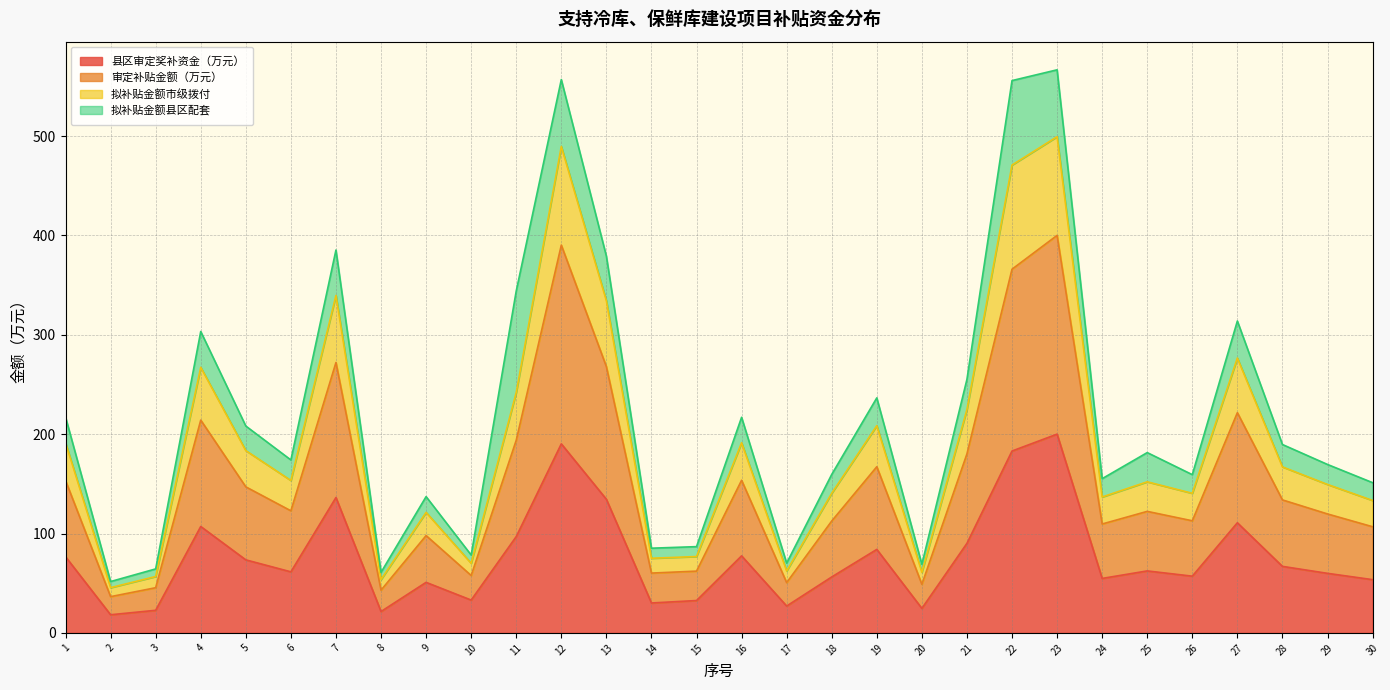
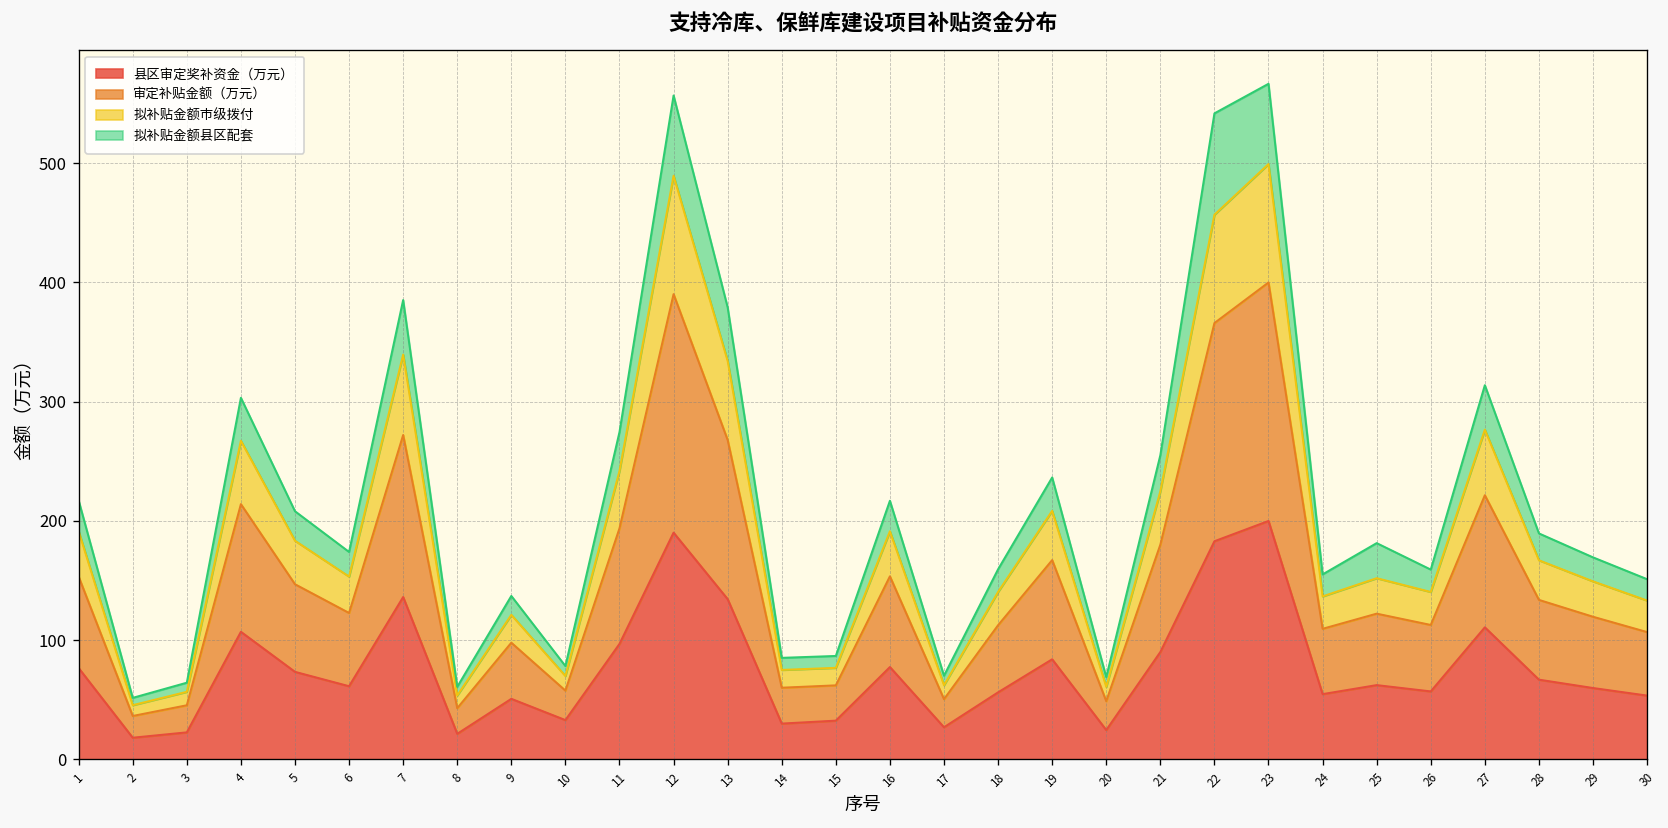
拟补贴金额县区配套, 11: 100 -> 30
拟补贴金额市级拨付, 22: 100 -> 90
